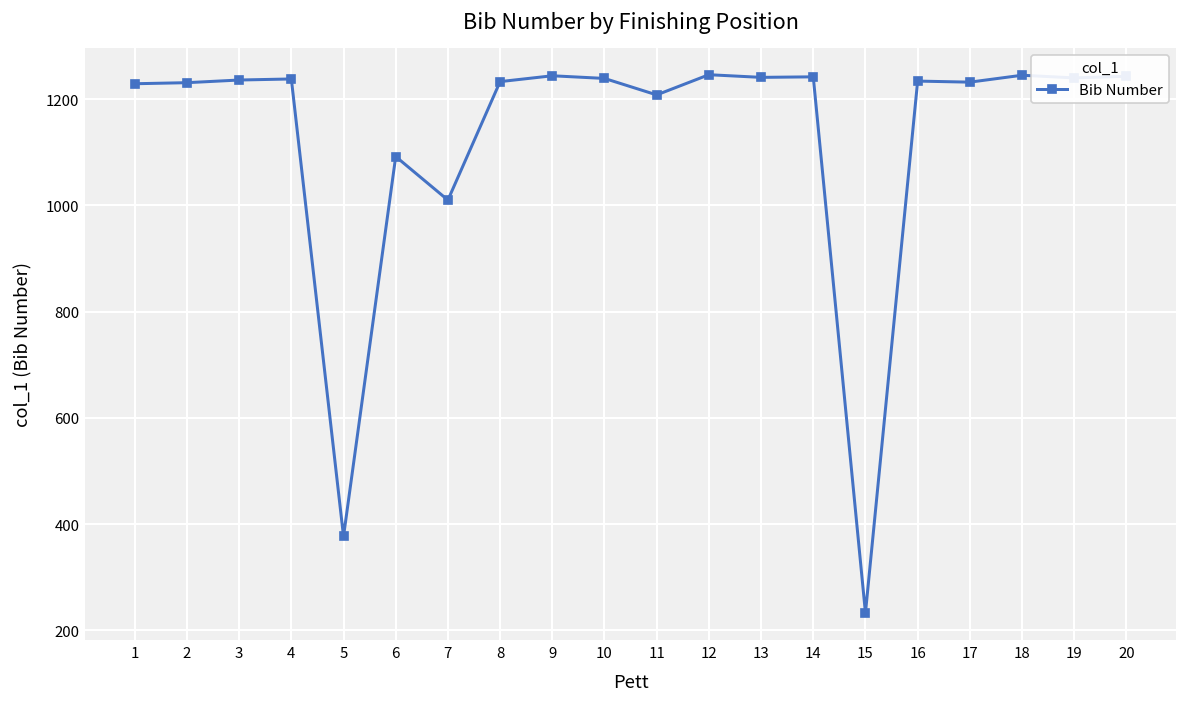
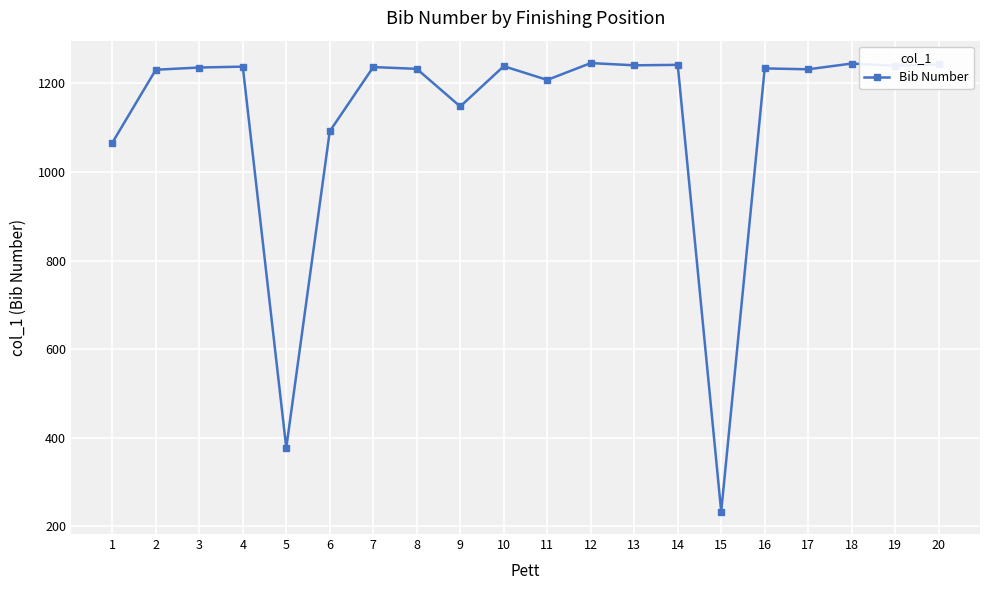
1: 1230 -> 1070
7: 1010 -> 1240
9: 1240 -> 1150
